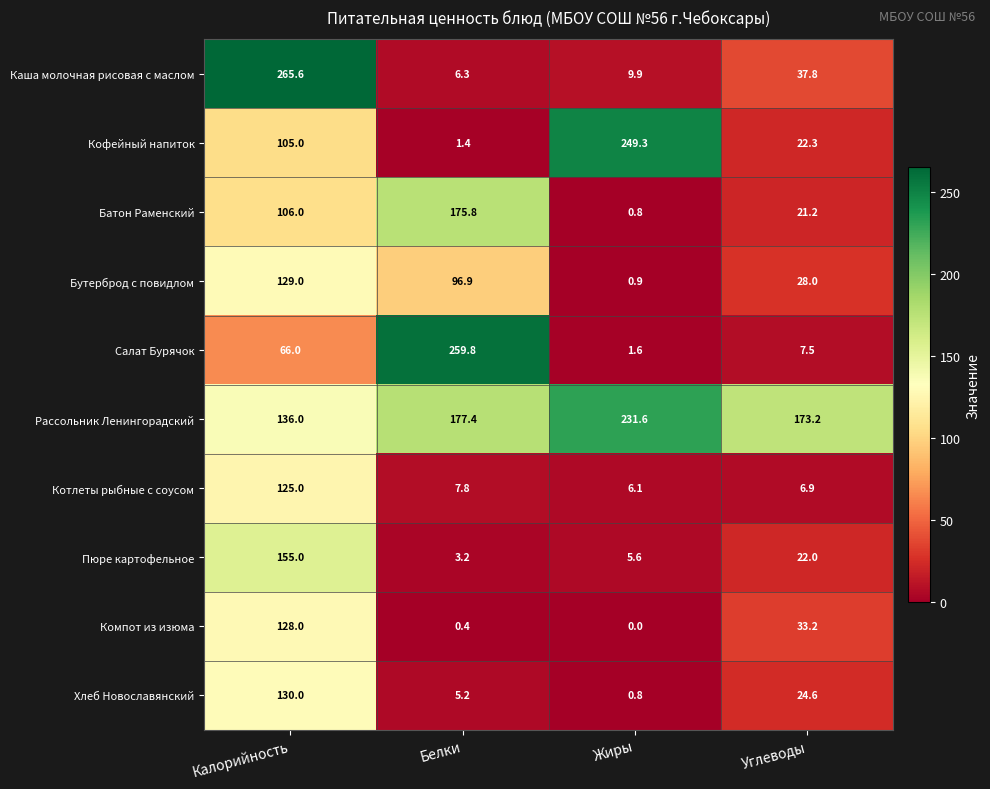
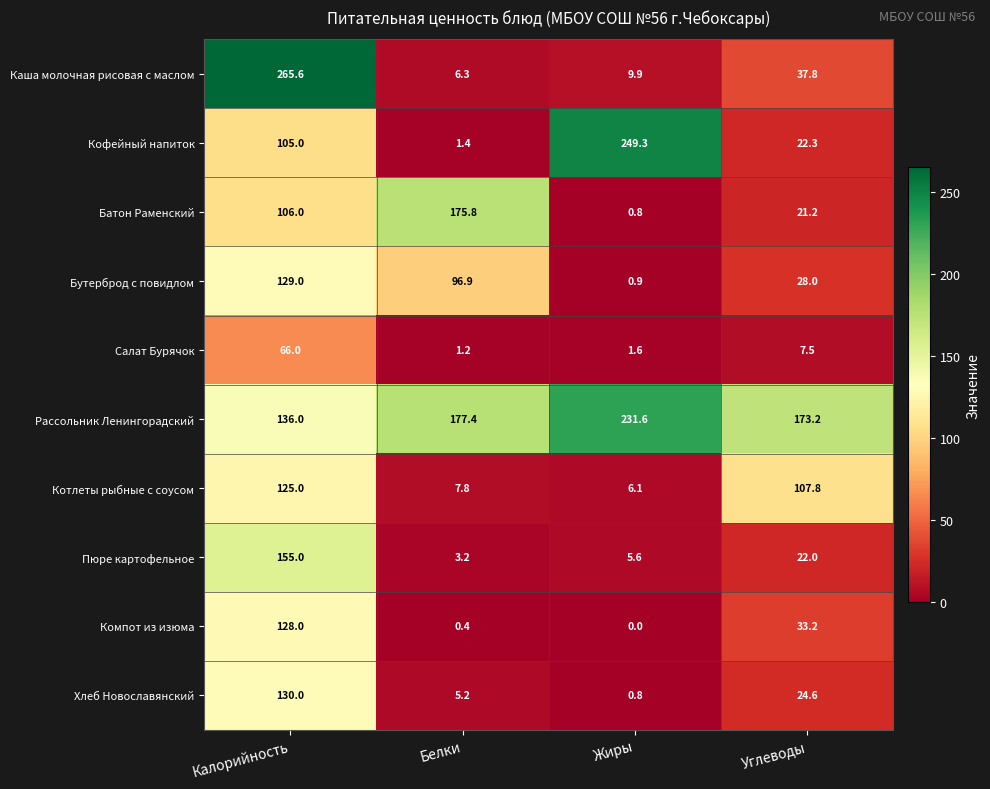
Салат Бурячок, Белки: 259.8 -> 1.2
Котлеты рыбные с соусом, Углеводы: 6.9 -> 107.8
